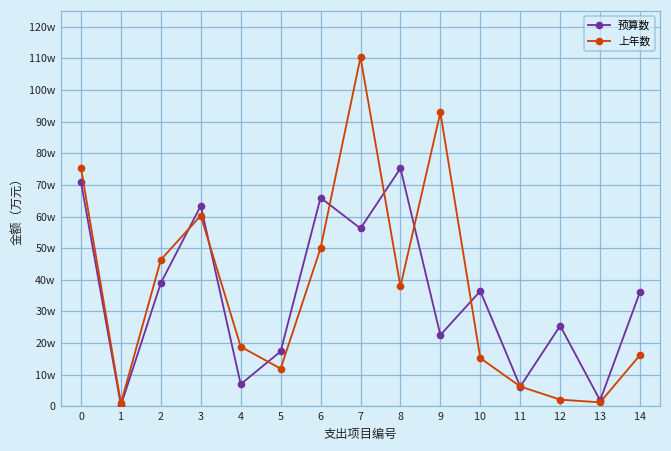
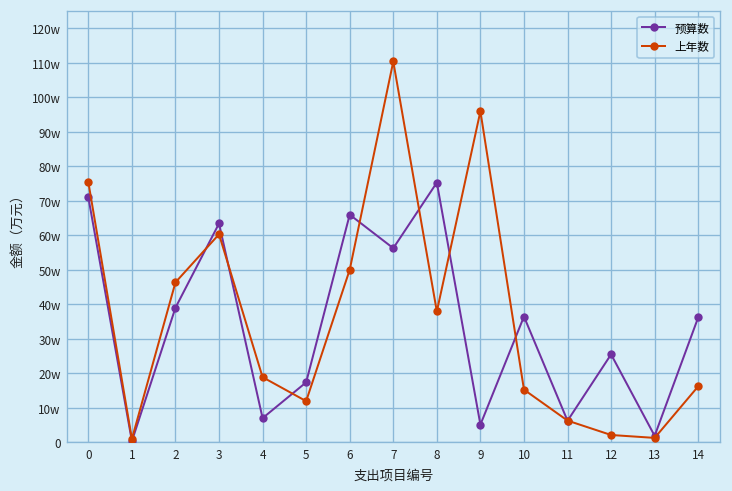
预算数, 9: 23w -> 5w
上年数, 9: 93w -> 96w
